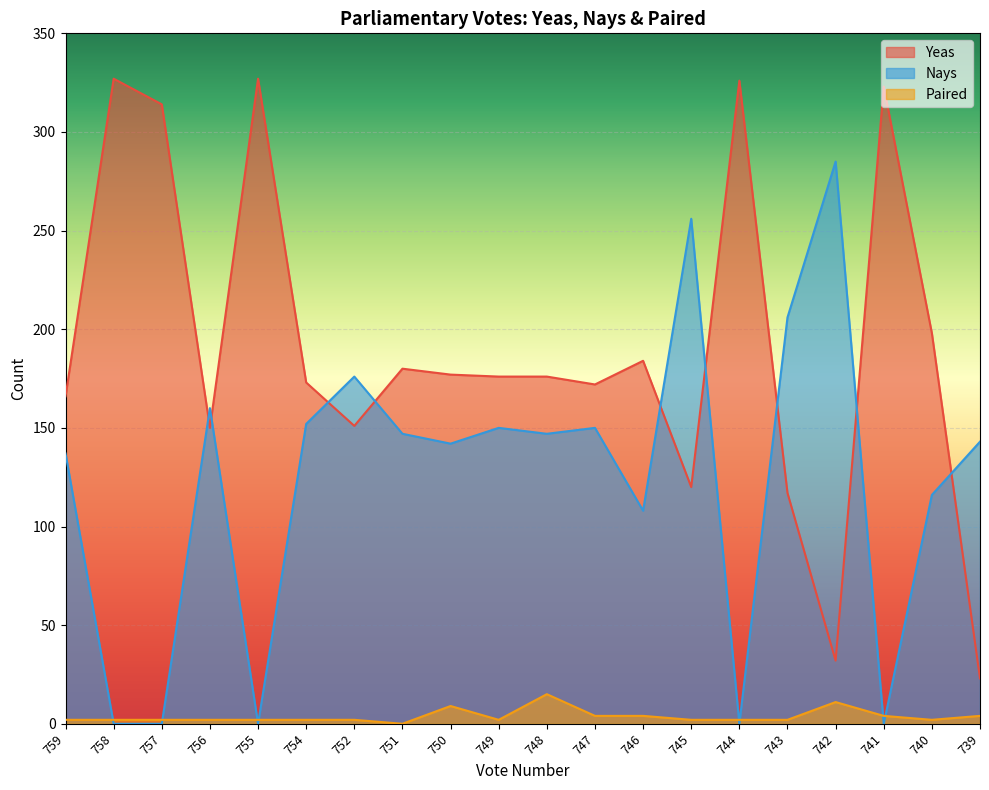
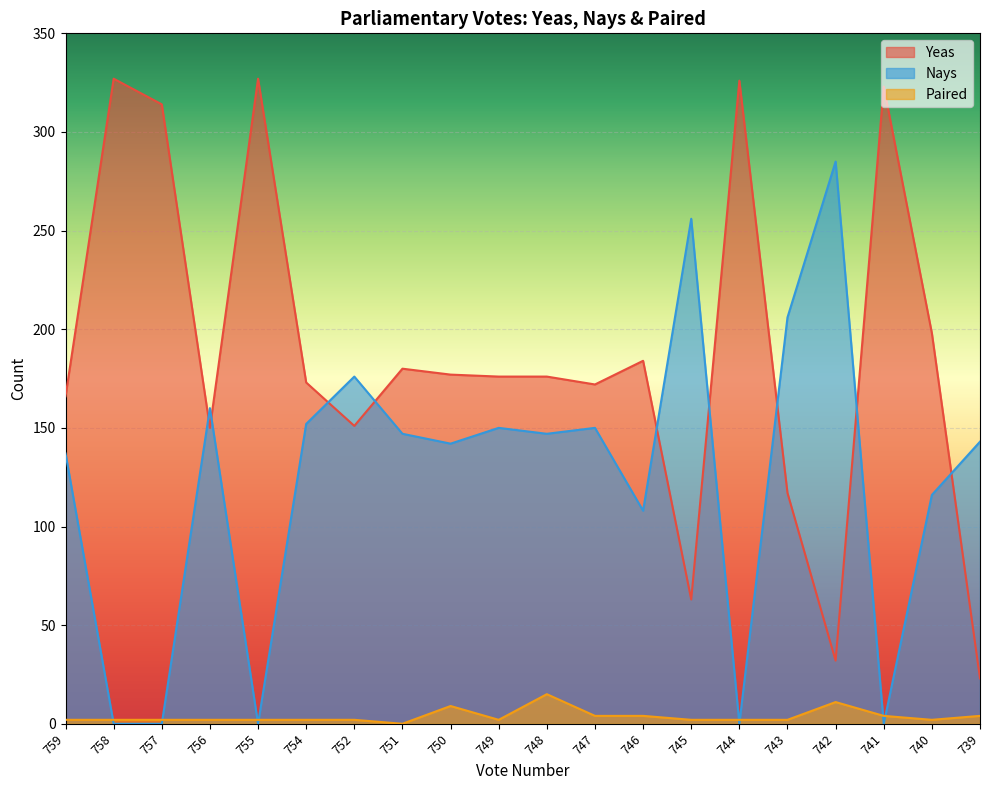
Yeas, 745: 120 -> 63
